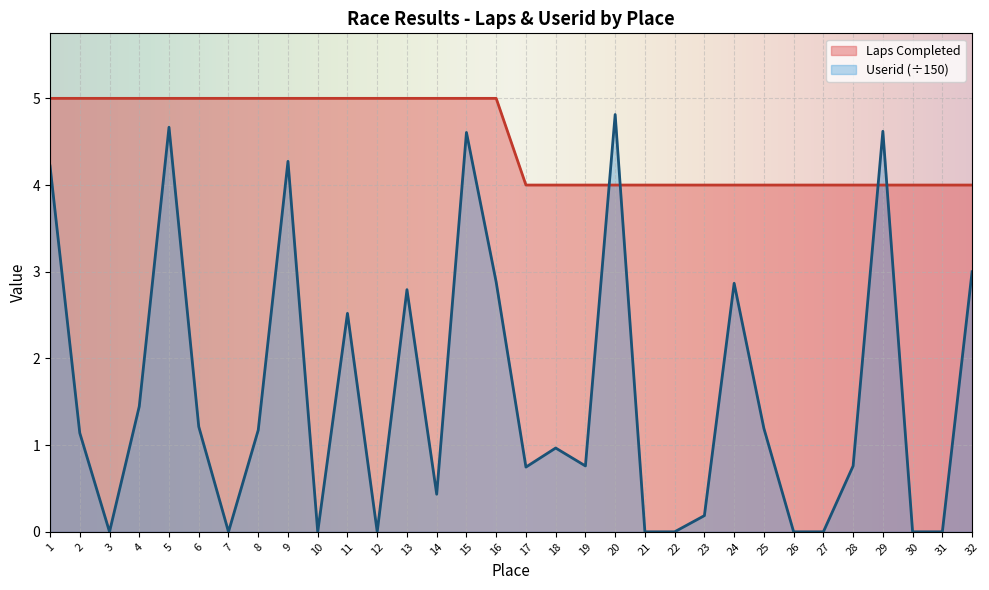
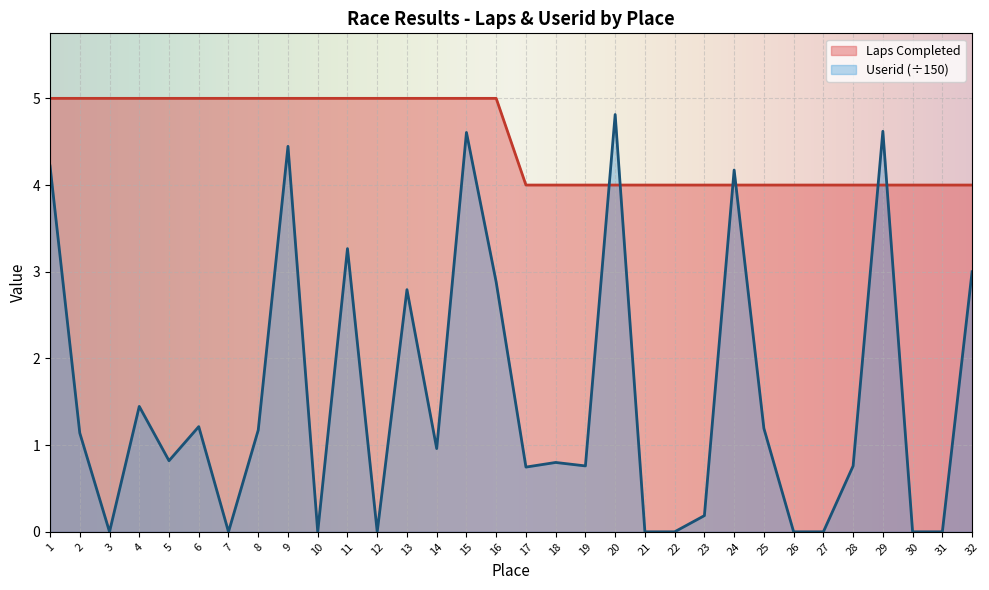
Userid (÷150), 5: 4.7 -> 0.8
Userid (÷150), 9: 4.3 -> 4.4
Userid (÷150), 11: 2.5 -> 3.3
Userid (÷150), 14: 0.4 -> 1.0
Userid (÷150), 18: 1.0 -> 0.8
Userid (÷150), 24: 2.9 -> 4.2
